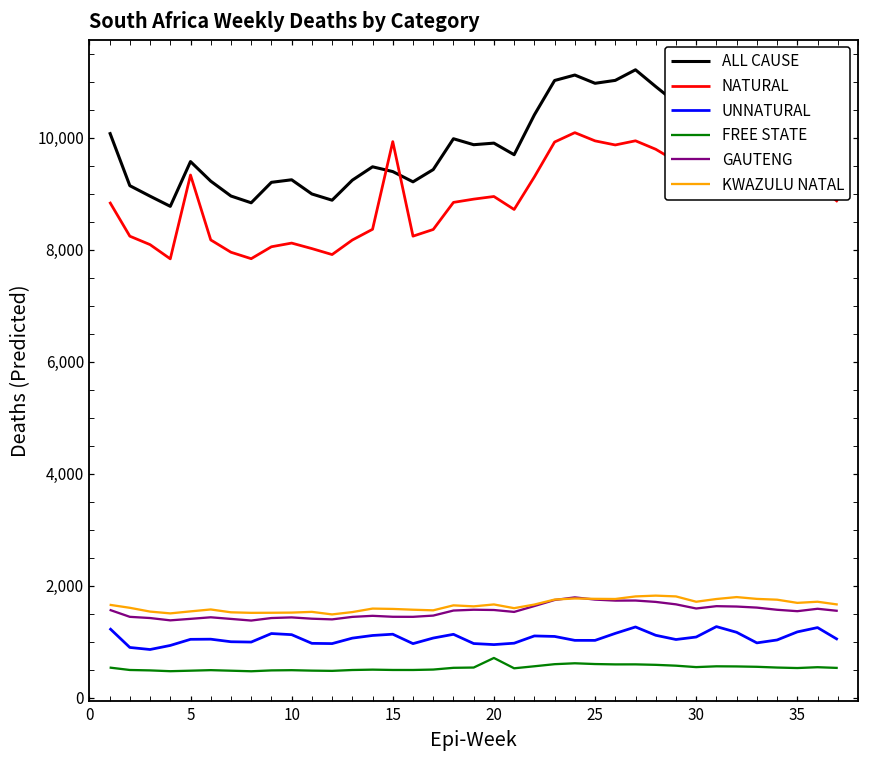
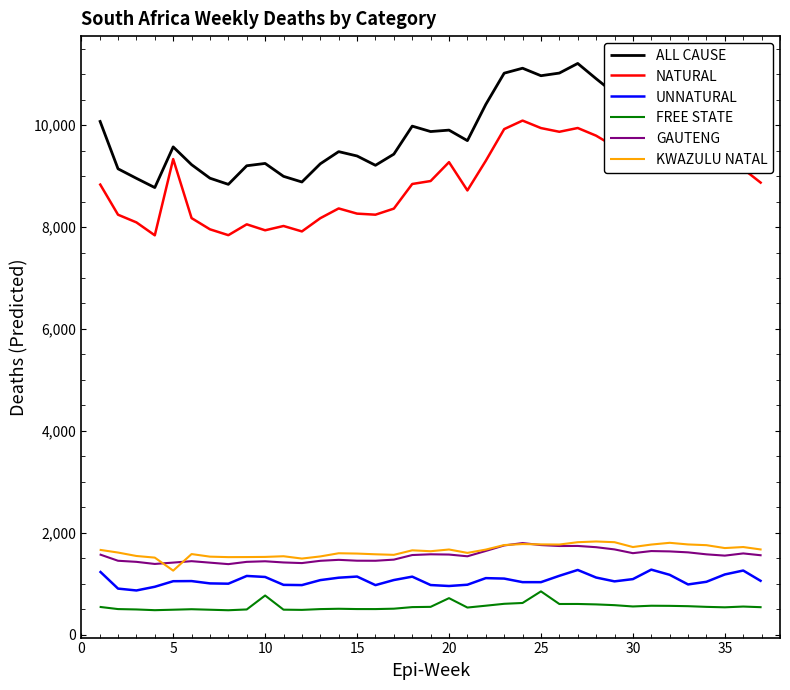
KWAZULU NATAL, 5: 1,500 -> 1,300
NATURAL, 10: 8,100 -> 7,900
FREE STATE, 10: 500 -> 800
NATURAL, 15: 9,900 -> 8,300
NATURAL, 20: 9,000 -> 9,300
FREE STATE, 25: 600 -> 800
